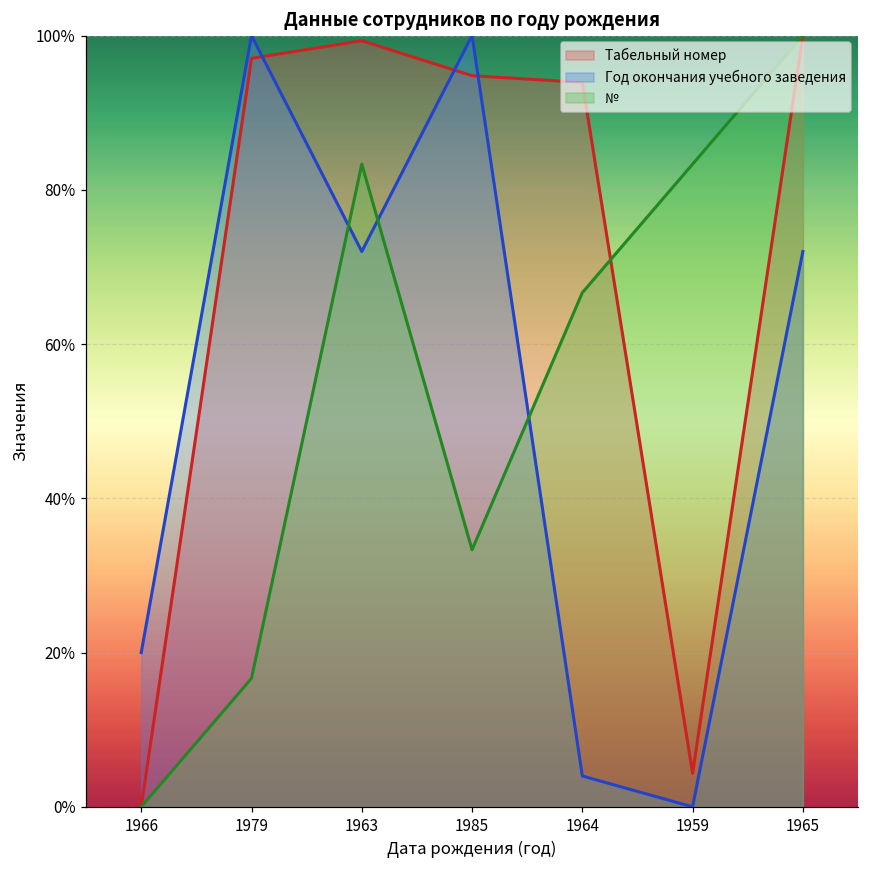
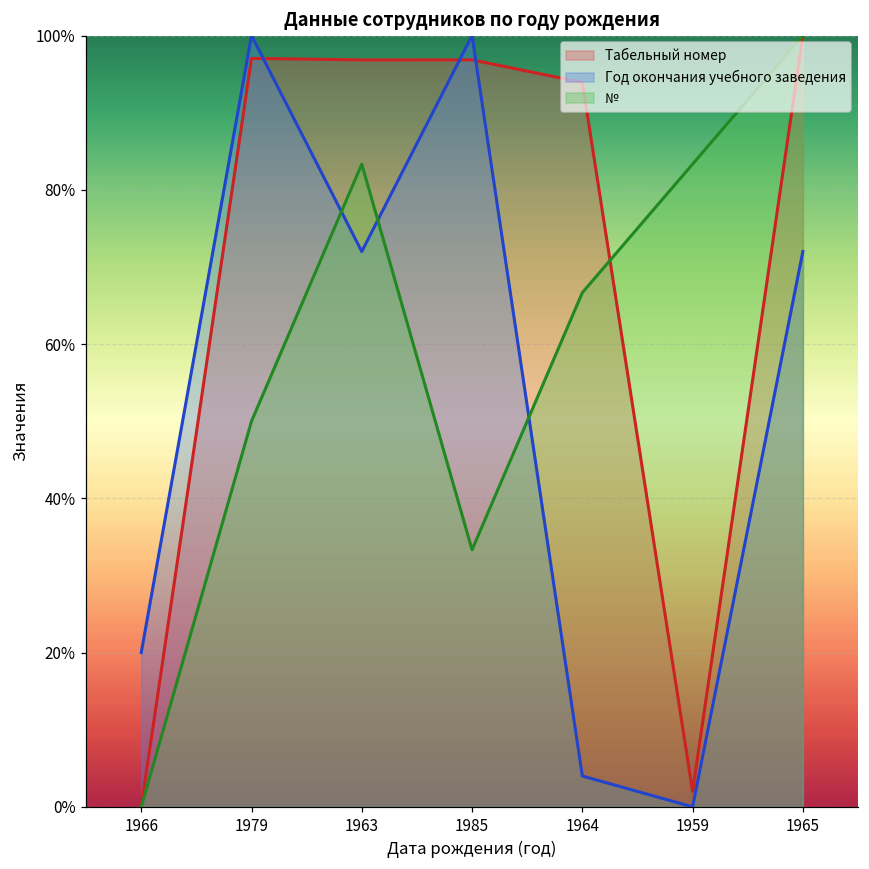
№, 1979: 17% -> 50%
Табельный номер, 1963: 99% -> 97%
Табельный номер, 1985: 95% -> 97%
Табельный номер, 1959: 4% -> 2%
